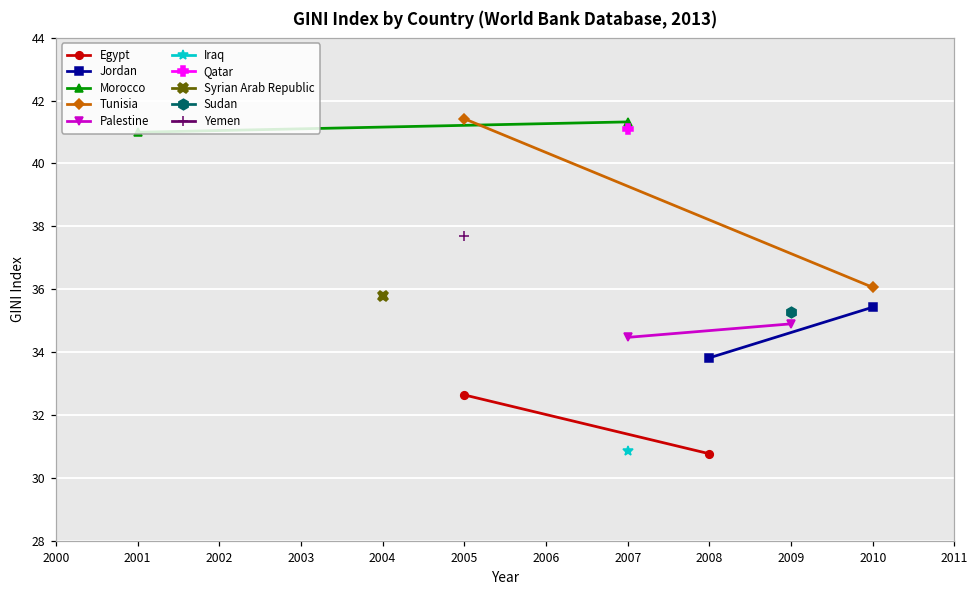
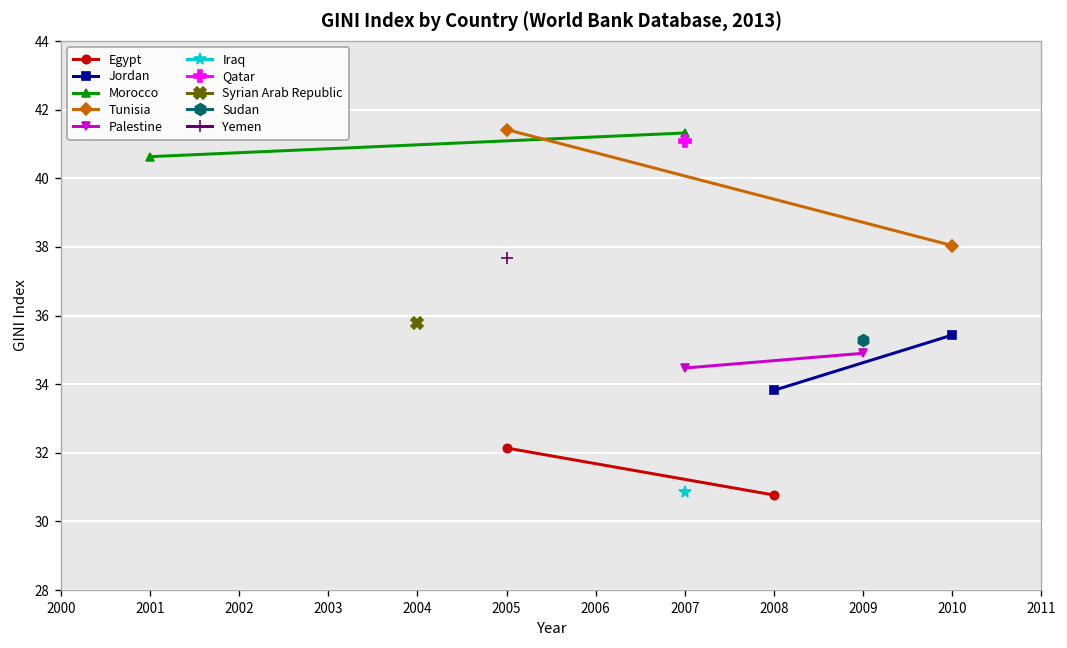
Morocco, 2001: 41.0 -> 40.6
Egypt, 2005: 32.6 -> 32.1
Tunisia, 2010: 36.1 -> 38.0
